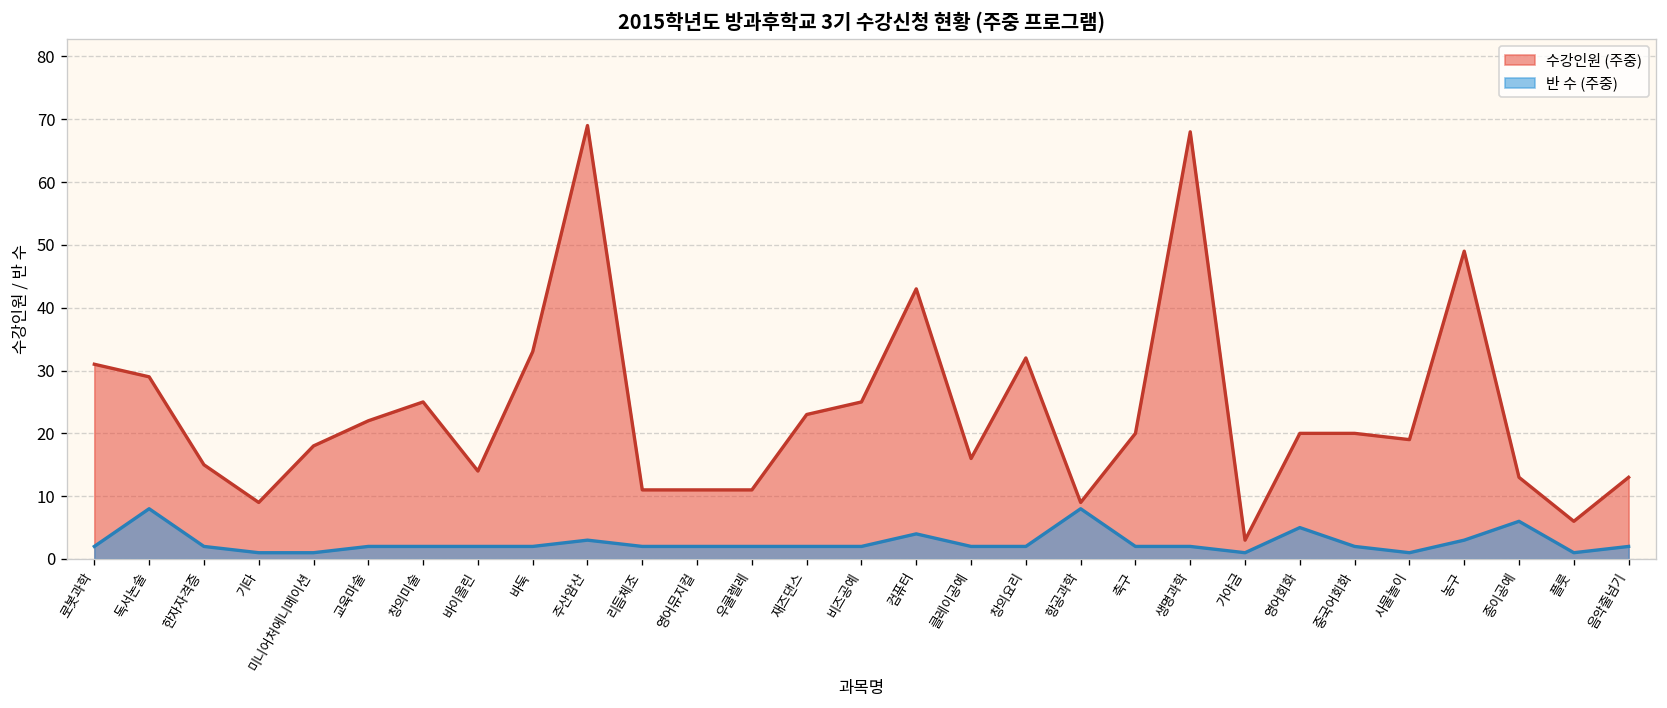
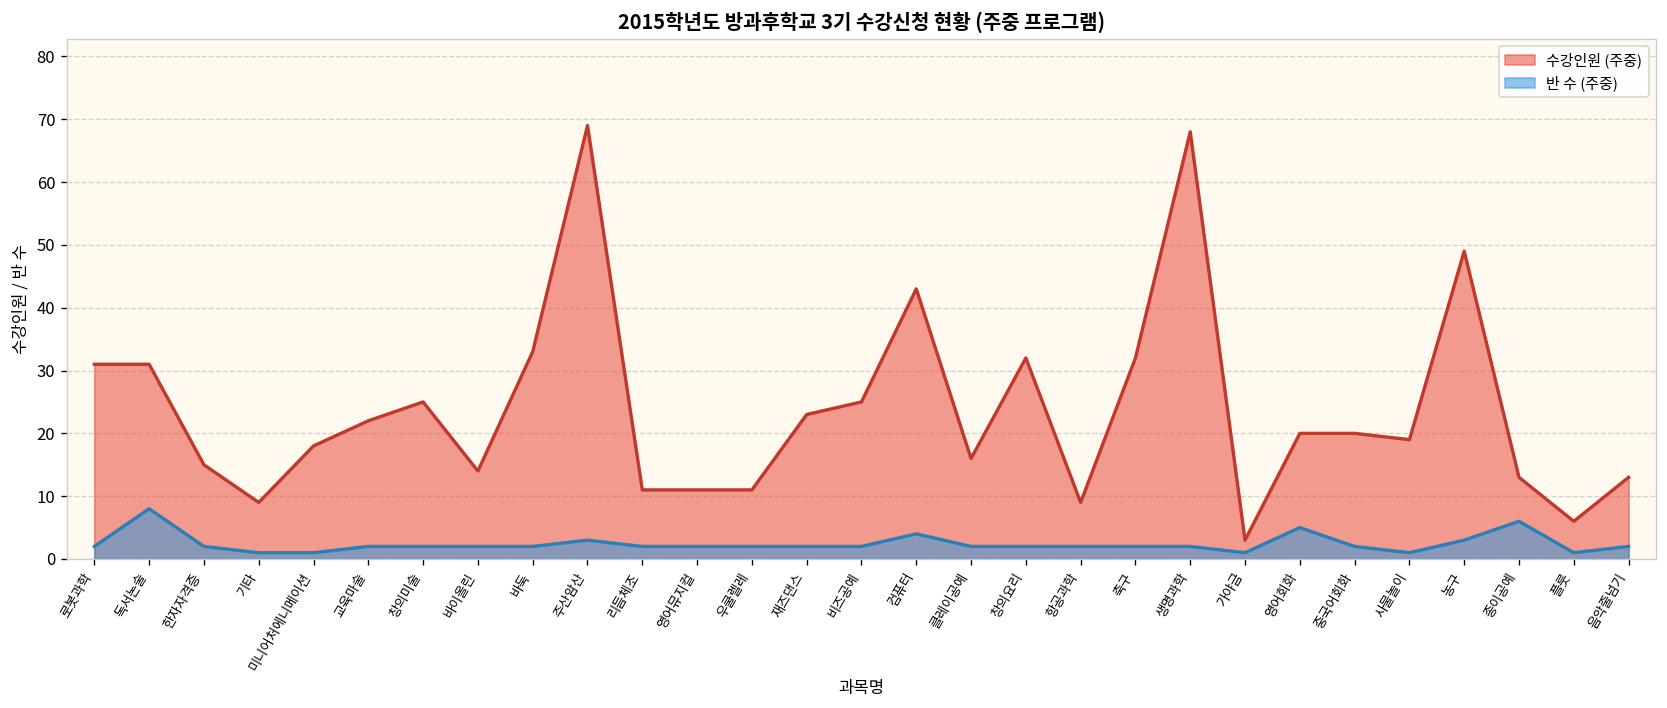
수강인원 (주중), 독서논술: 29 -> 31
반 수 (주중), 항공과학: 8 -> 2
수강인원 (주중), 축구: 20 -> 32
